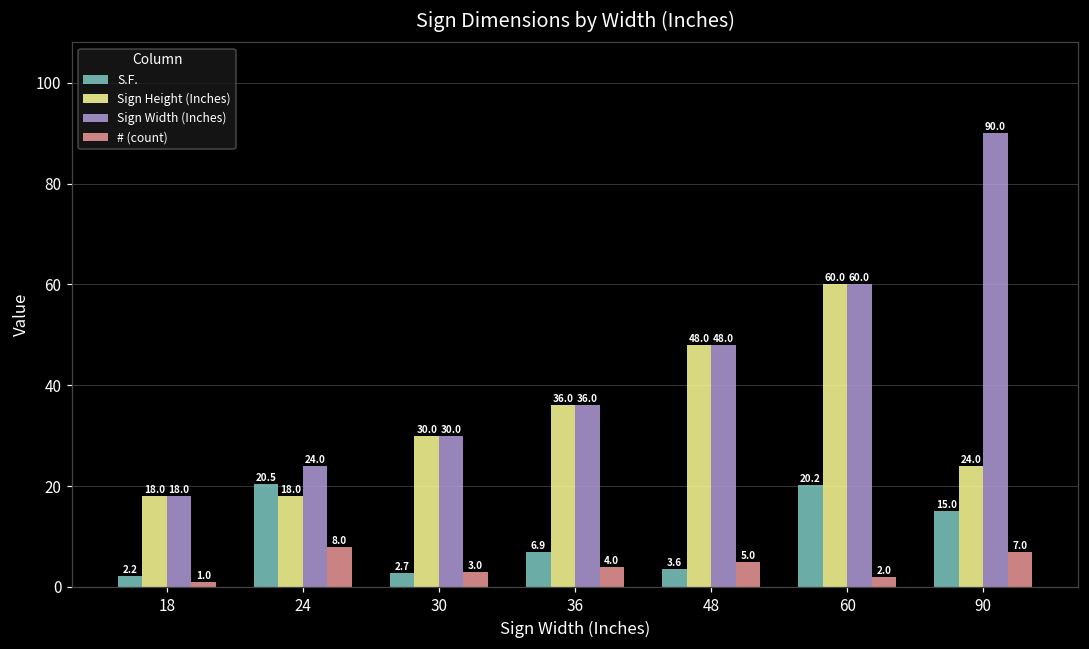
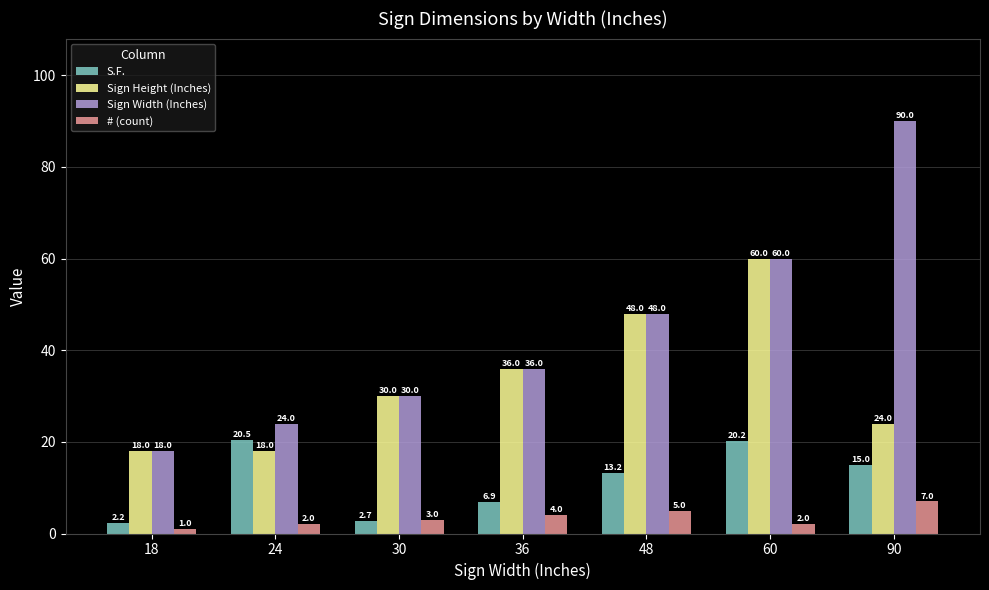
# (count), 24: 8.0 -> 2.0
S.F., 48: 3.6 -> 13.2
